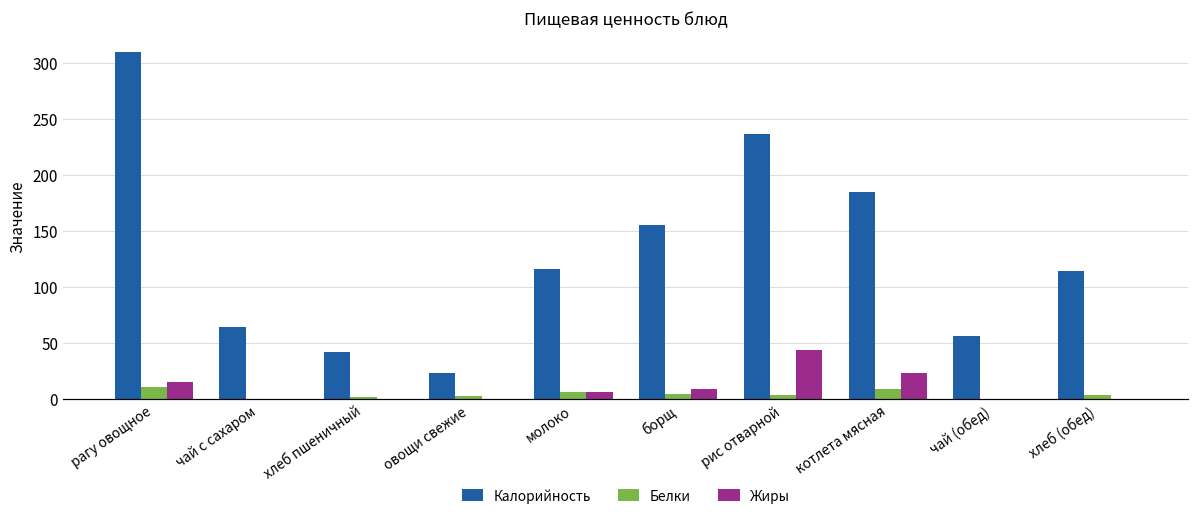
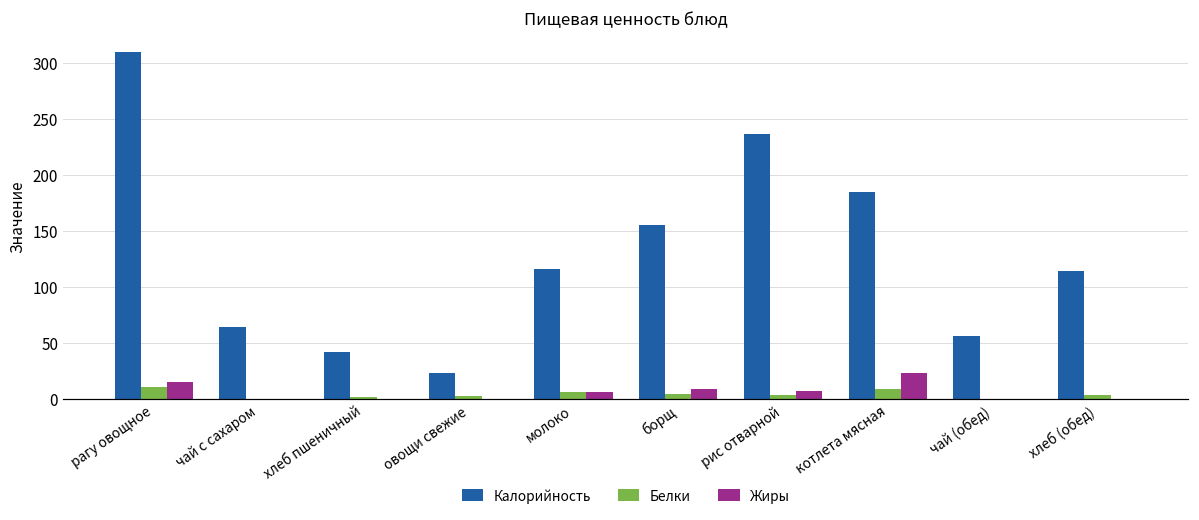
Жиры, рис отварной: 44 -> 7
